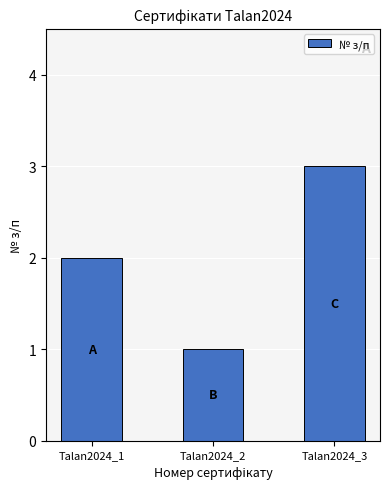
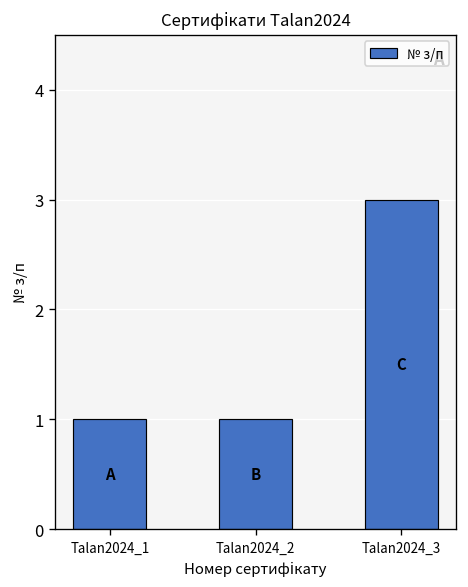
Talan2024_1: 2 -> 1
